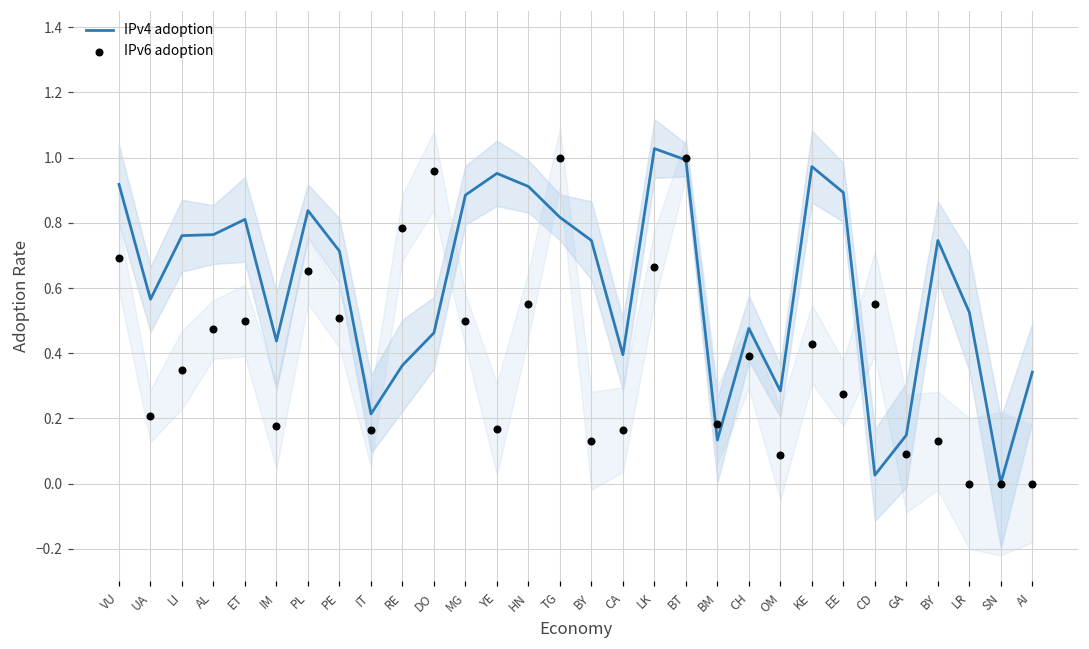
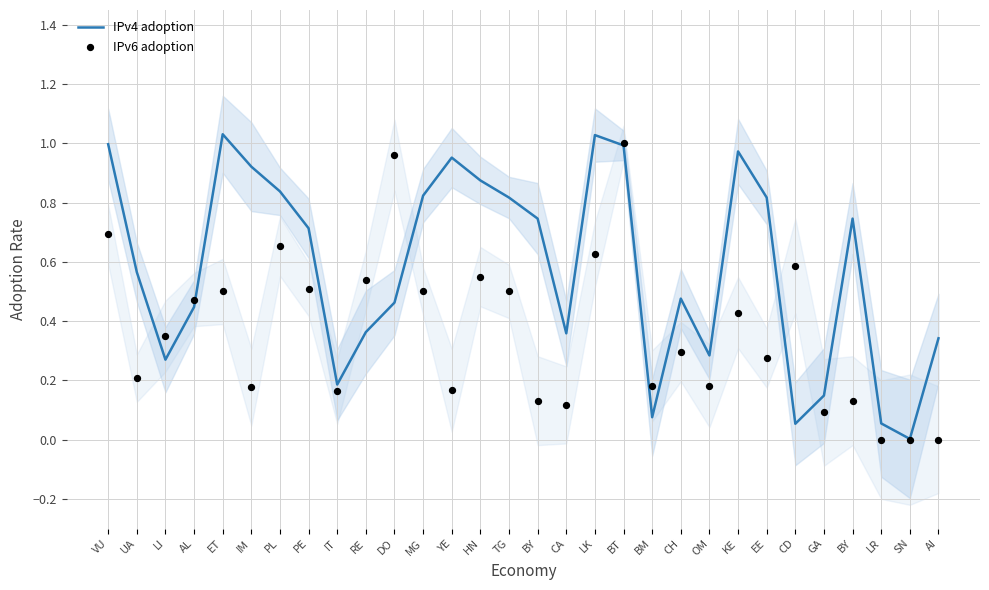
IPv4 adoption, VU: 0.92 -> 1.00
IPv4 adoption, LI: 0.76 -> 0.27
IPv4 adoption, AL: 0.76 -> 0.45
IPv4 adoption, ET: 0.81 -> 1.03
IPv4 adoption, IM: 0.44 -> 0.92
IPv4 adoption, IT: 0.21 -> 0.19
IPv6 adoption, RE: 0.79 -> 0.54
IPv4 adoption, MG: 0.89 -> 0.82
IPv4 adoption, HN: 0.91 -> 0.87
IPv6 adoption, TG: 1.0 -> 0.5
IPv4 adoption, CA: 0.40 -> 0.36
IPv6 adoption, CA: 0.17 -> 0.12
IPv6 adoption, LK: 0.67 -> 0.63
IPv4 adoption, BM: 0.13 -> 0.08
IPv6 adoption, CH: 0.39 -> 0.30
IPv6 adoption, OM: 0.09 -> 0.18
IPv4 adoption, EE: 0.89 -> 0.82
IPv4 adoption, CD: 0.03 -> 0.05
IPv6 adoption, CD: 0.55 -> 0.59
IPv4 adoption, LR: 0.53 -> 0.05
